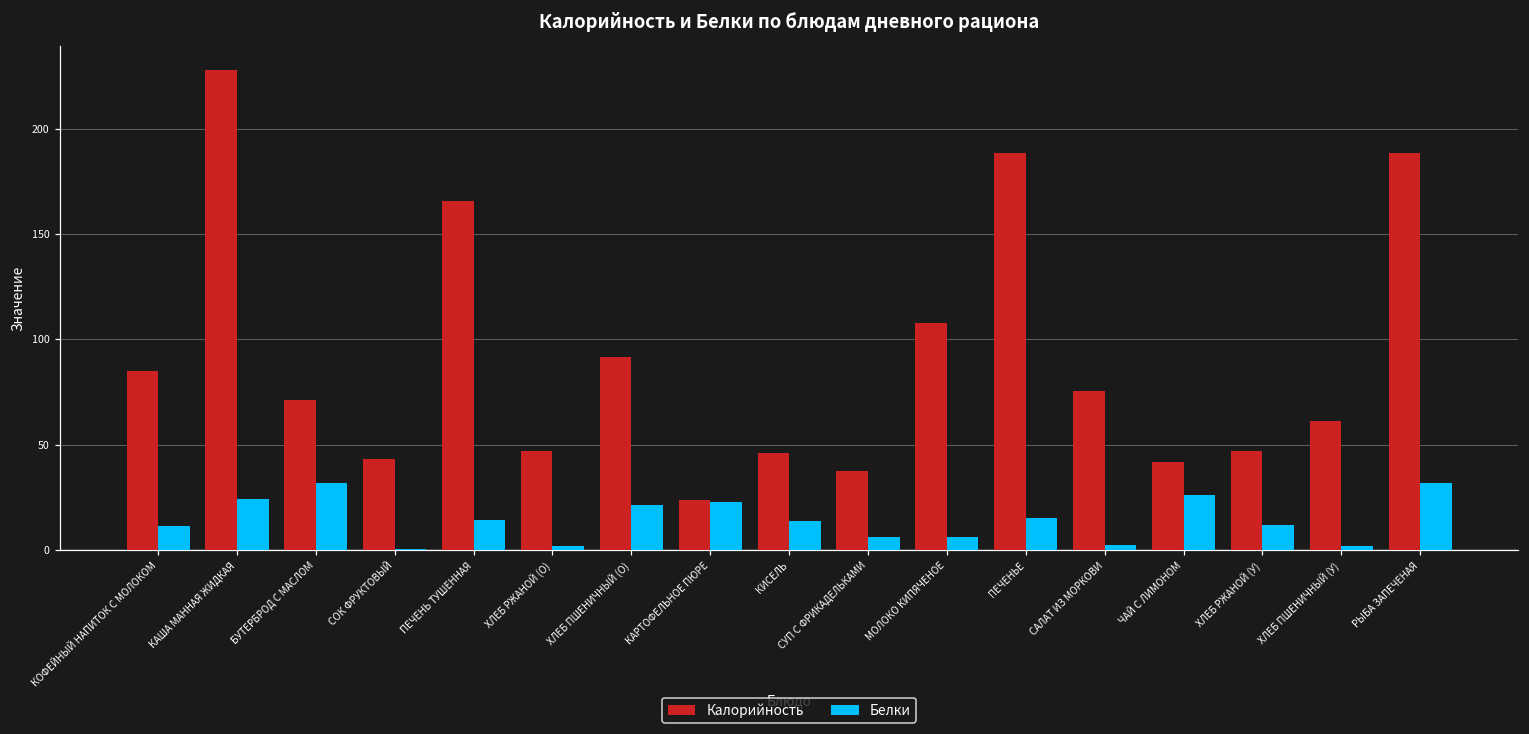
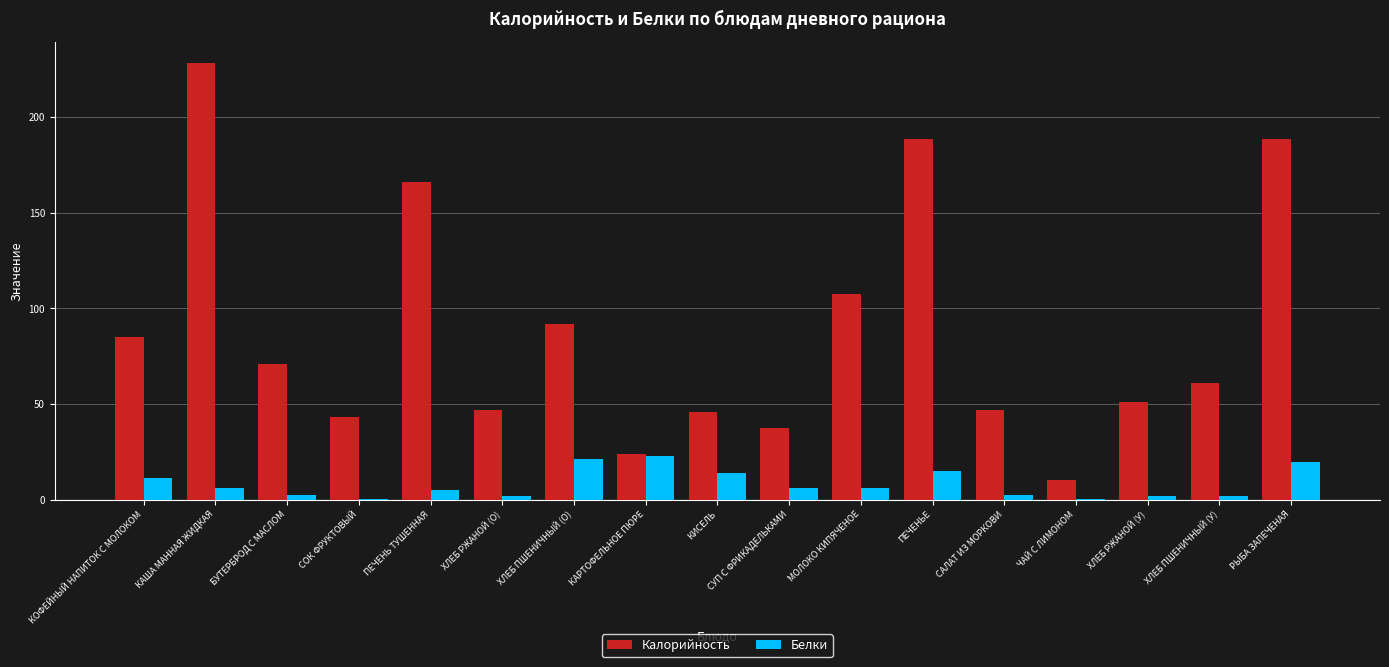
Белки, КАША МАННАЯ ЖИДКАЯ: 24 -> 6
Белки, БУТЕРБРОД С МАСЛОМ: 32 -> 2
Белки, ПЕЧЕНЬ ТУШЕННАЯ: 14 -> 5
Калорийность, САЛАТ ИЗ МОРКОВИ: 76 -> 47
Калорийность, ЧАЙ С ЛИМОНОМ: 42 -> 10
Белки, ЧАЙ С ЛИМОНОМ: 26 -> 0
Калорийность, ХЛЕБ РЖАНОЙ (У): 47 -> 51
Белки, ХЛЕБ РЖАНОЙ (У): 12 -> 2
Белки, РЫБА ЗАПЕЧЕНАЯ: 32 -> 20
